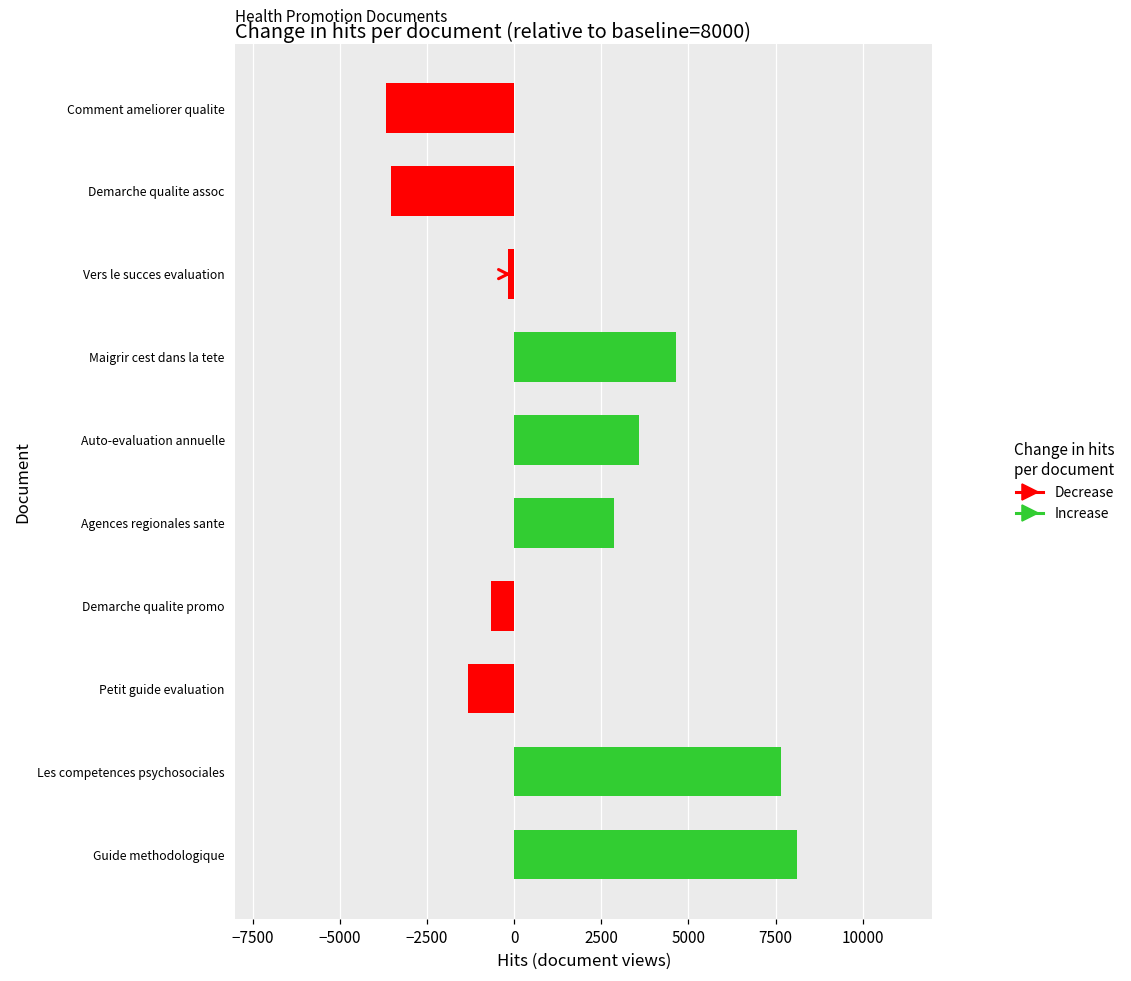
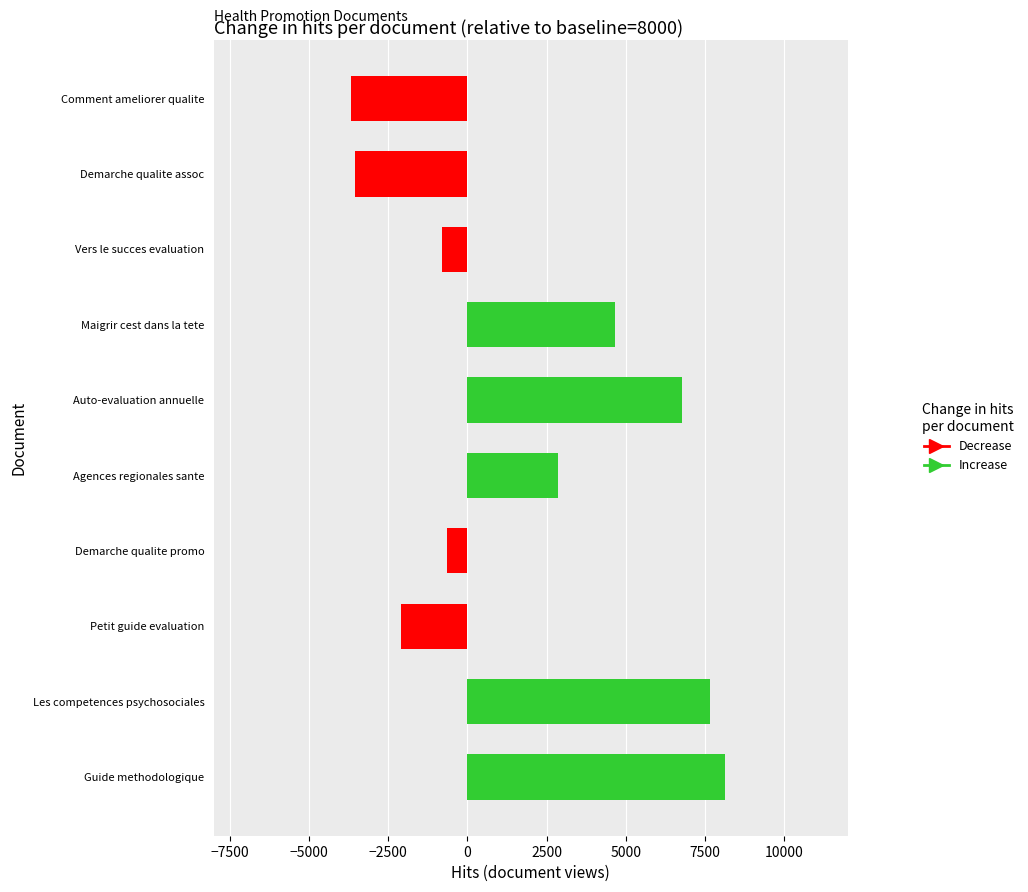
Vers le succes evaluation: -200 -> -800
Auto-evaluation annuelle: 3600 -> 6800
Petit guide evaluation: -1300 -> -2100
